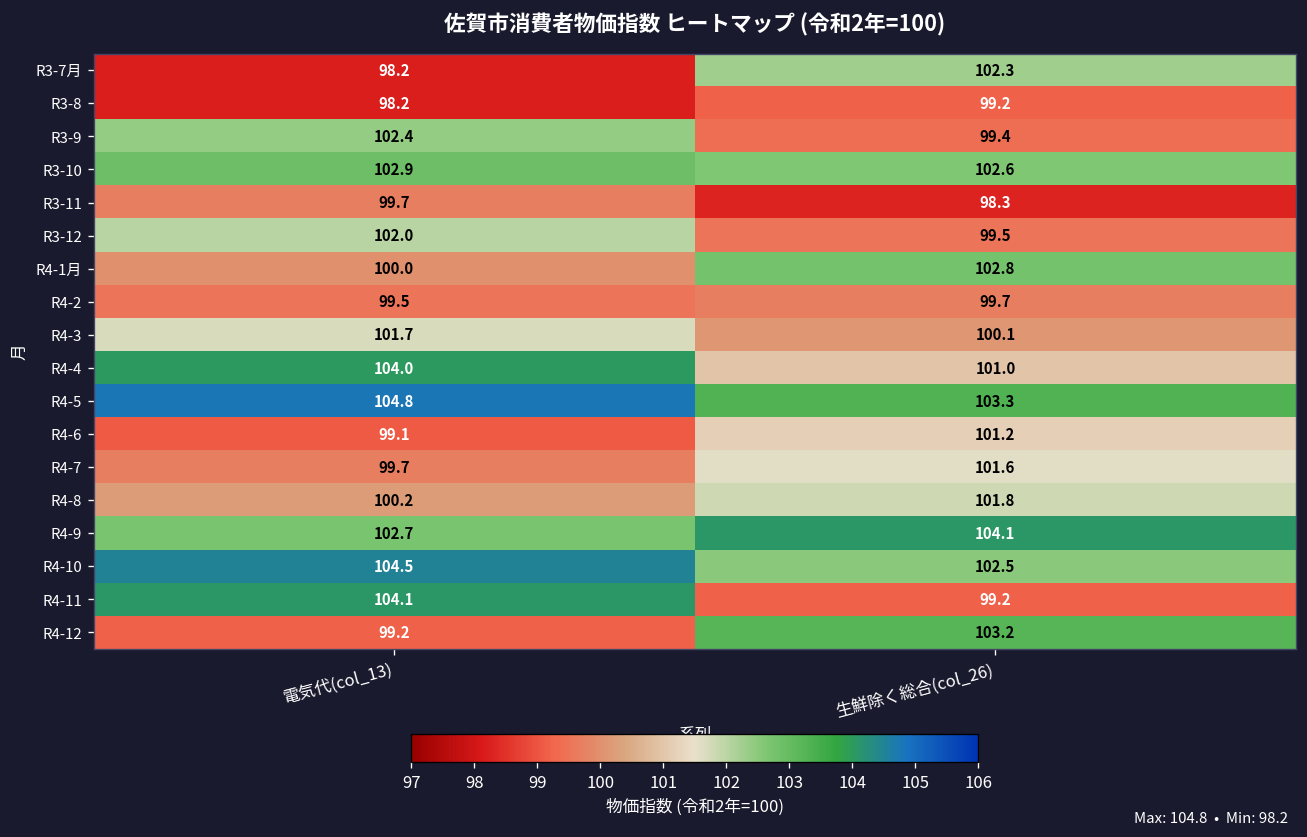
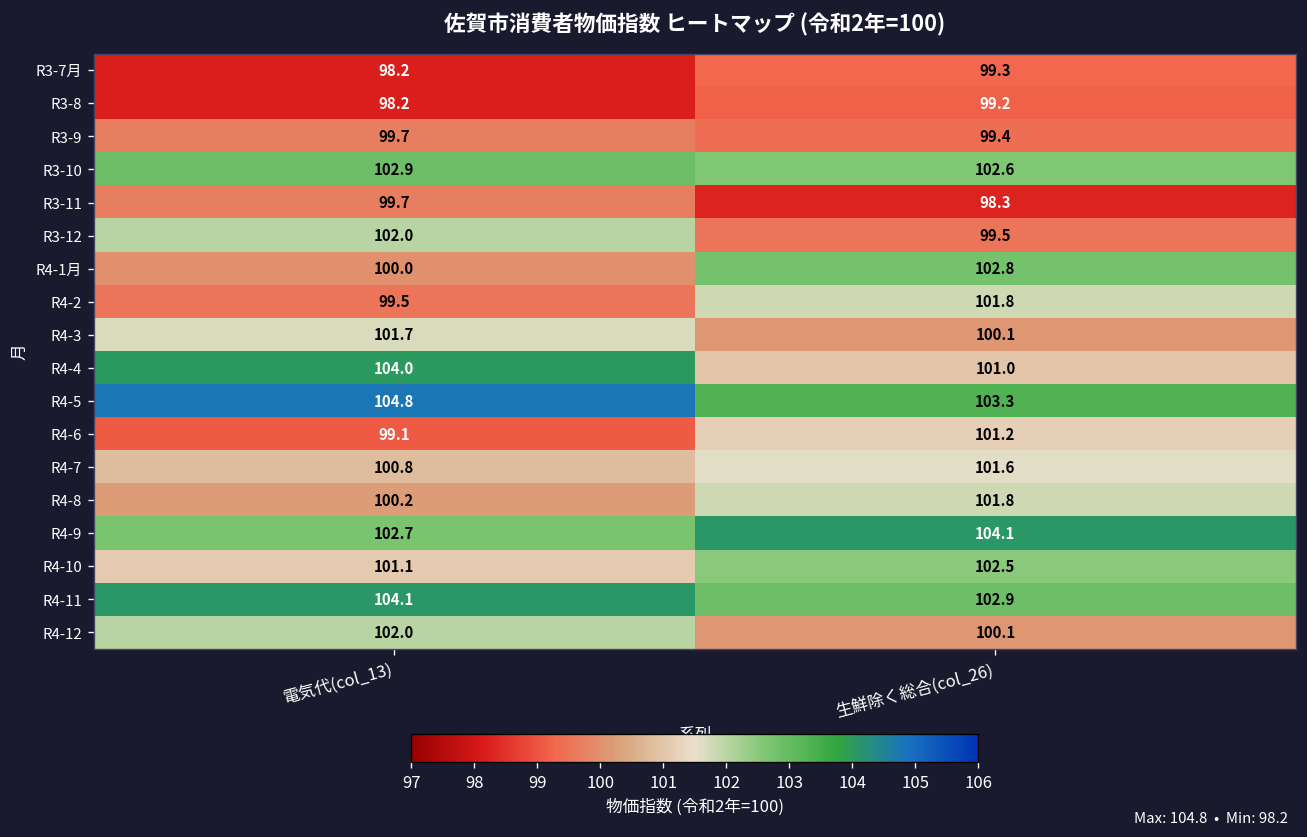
R3-7月, 生鮮除く総合(col_26): 102.3 -> 99.3
R3-9, 電気代(col_13): 102.4 -> 99.7
R4-2, 生鮮除く総合(col_26): 99.7 -> 101.8
R4-7, 電気代(col_13): 99.7 -> 100.8
R4-10, 電気代(col_13): 104.5 -> 101.1
R4-11, 生鮮除く総合(col_26): 99.2 -> 102.9
R4-12, 電気代(col_13): 99.2 -> 102.0
R4-12, 生鮮除く総合(col_26): 103.2 -> 100.1
